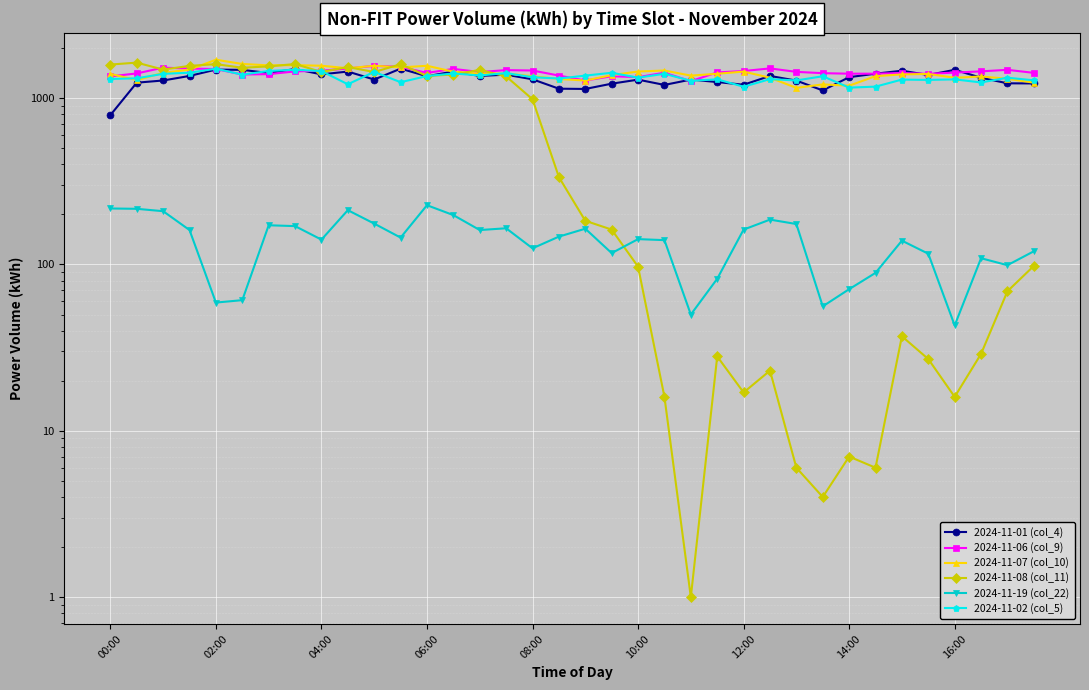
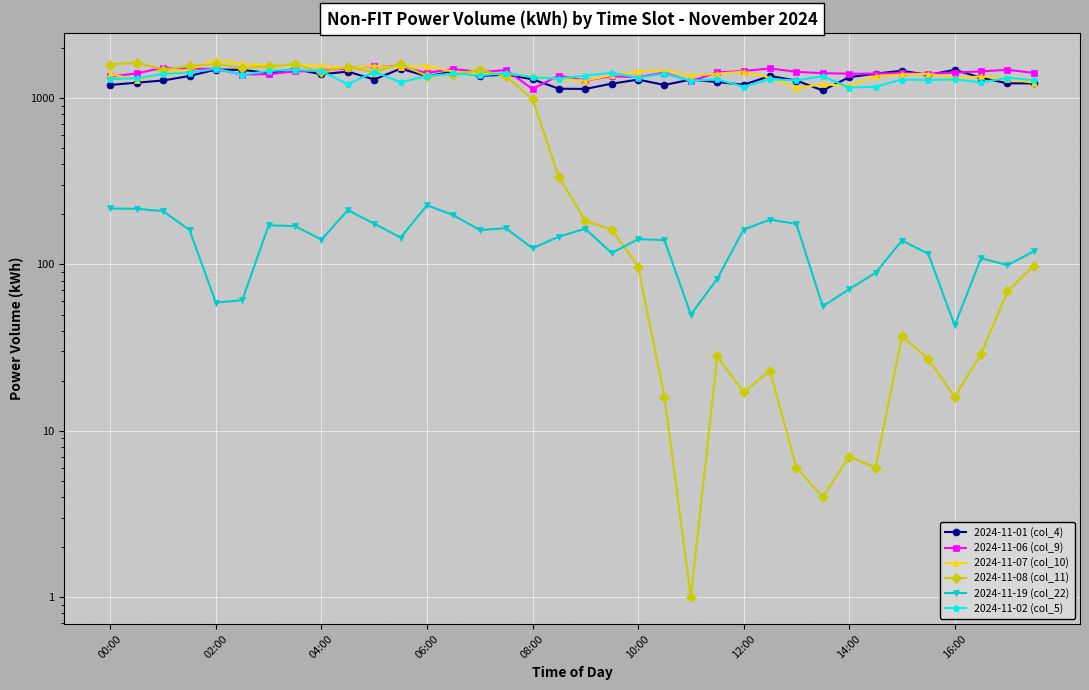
2024-11-01 (col_4), 00:00: 800 -> 1200
2024-11-06 (col_9), 08:00: 1500 -> 1100
